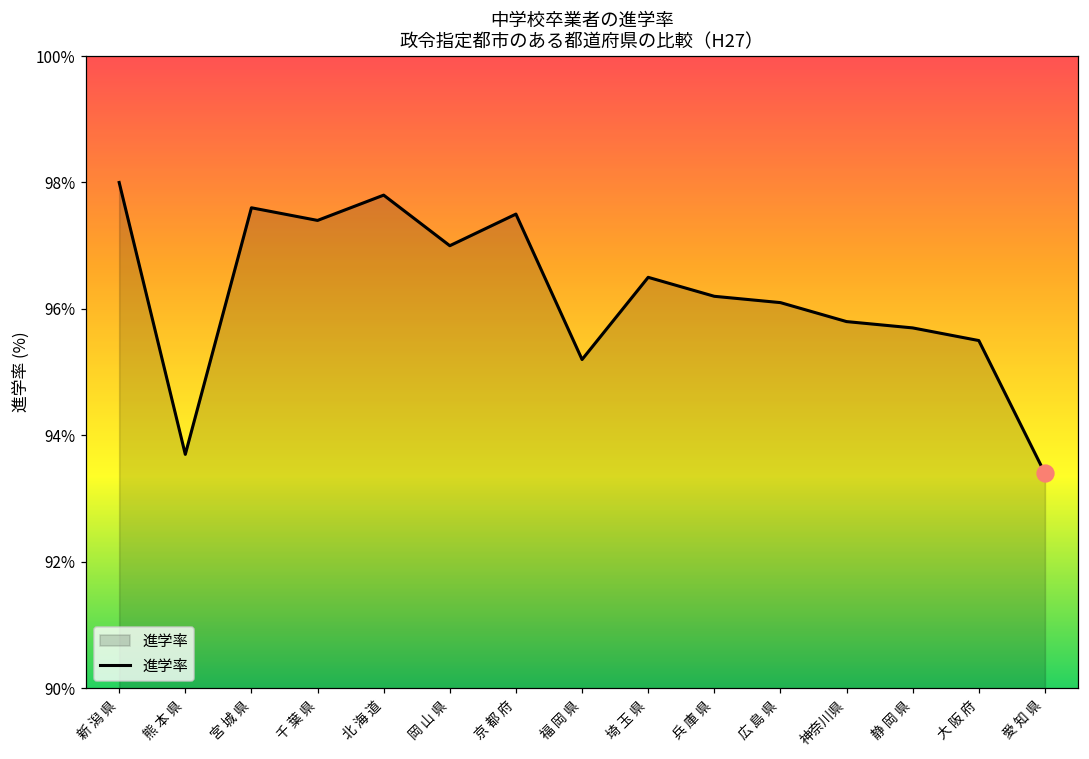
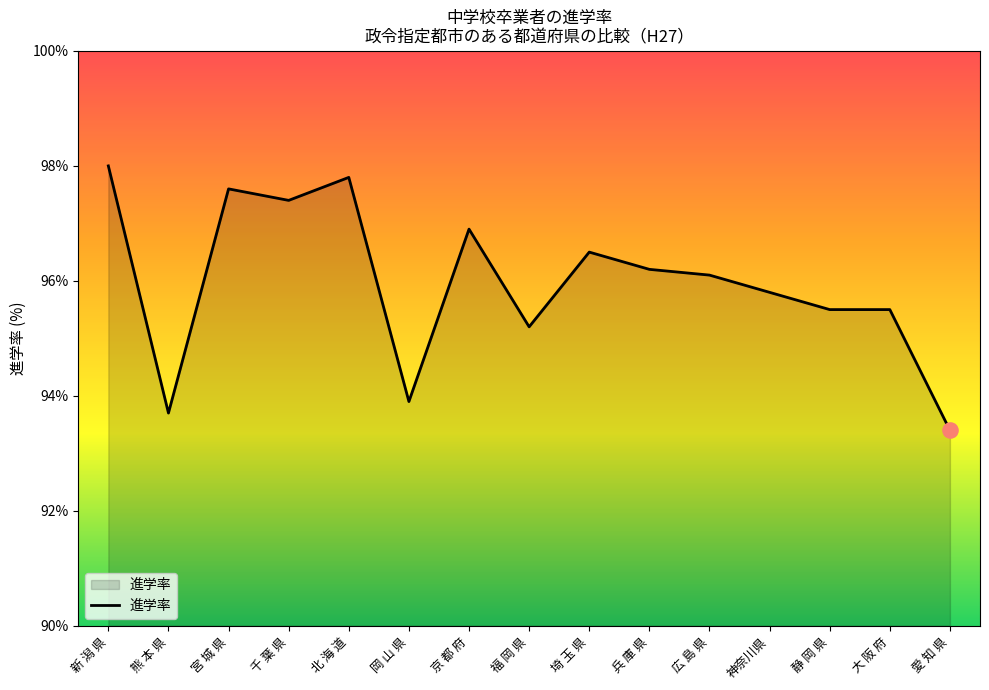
進学率, 岡 山 県: 97.0% -> 93.9%
進学率, 京 都 府: 97.5% -> 96.9%
進学率, 静 岡 県: 95.7% -> 95.5%
